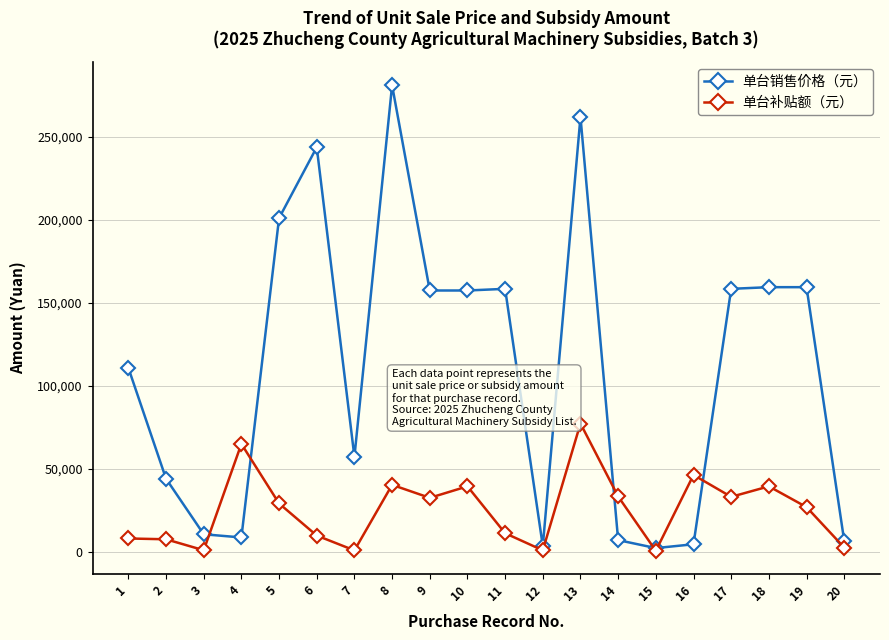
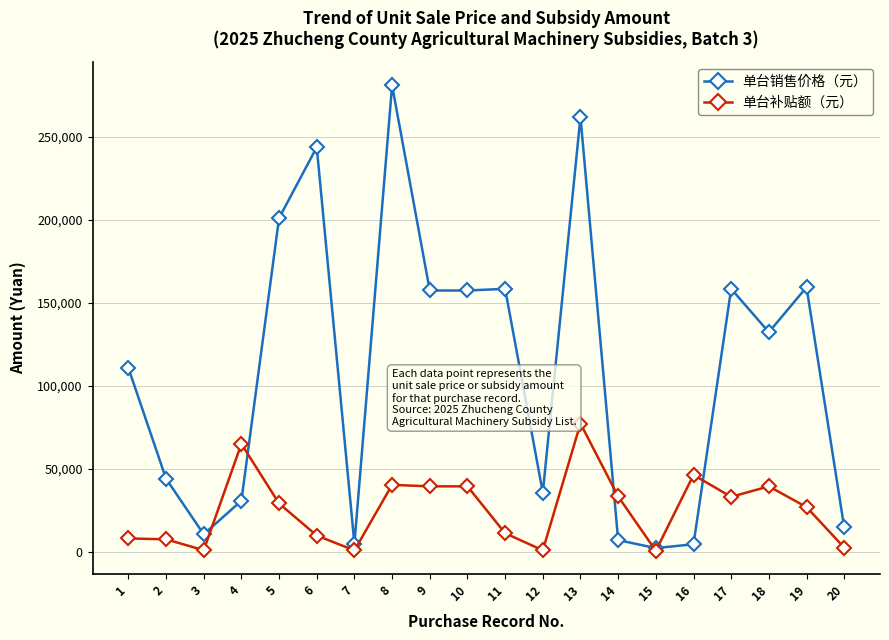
单台销售价格（元）, 4: 9,000 -> 31,000
单台销售价格（元）, 7: 57,000 -> 5,000
单台补贴额（元）, 9: 32,000 -> 39,000
单台销售价格（元）, 12: 3,000 -> 36,000
单台销售价格（元）, 18: 159,000 -> 132,000
单台销售价格（元）, 20: 7,000 -> 15,000
